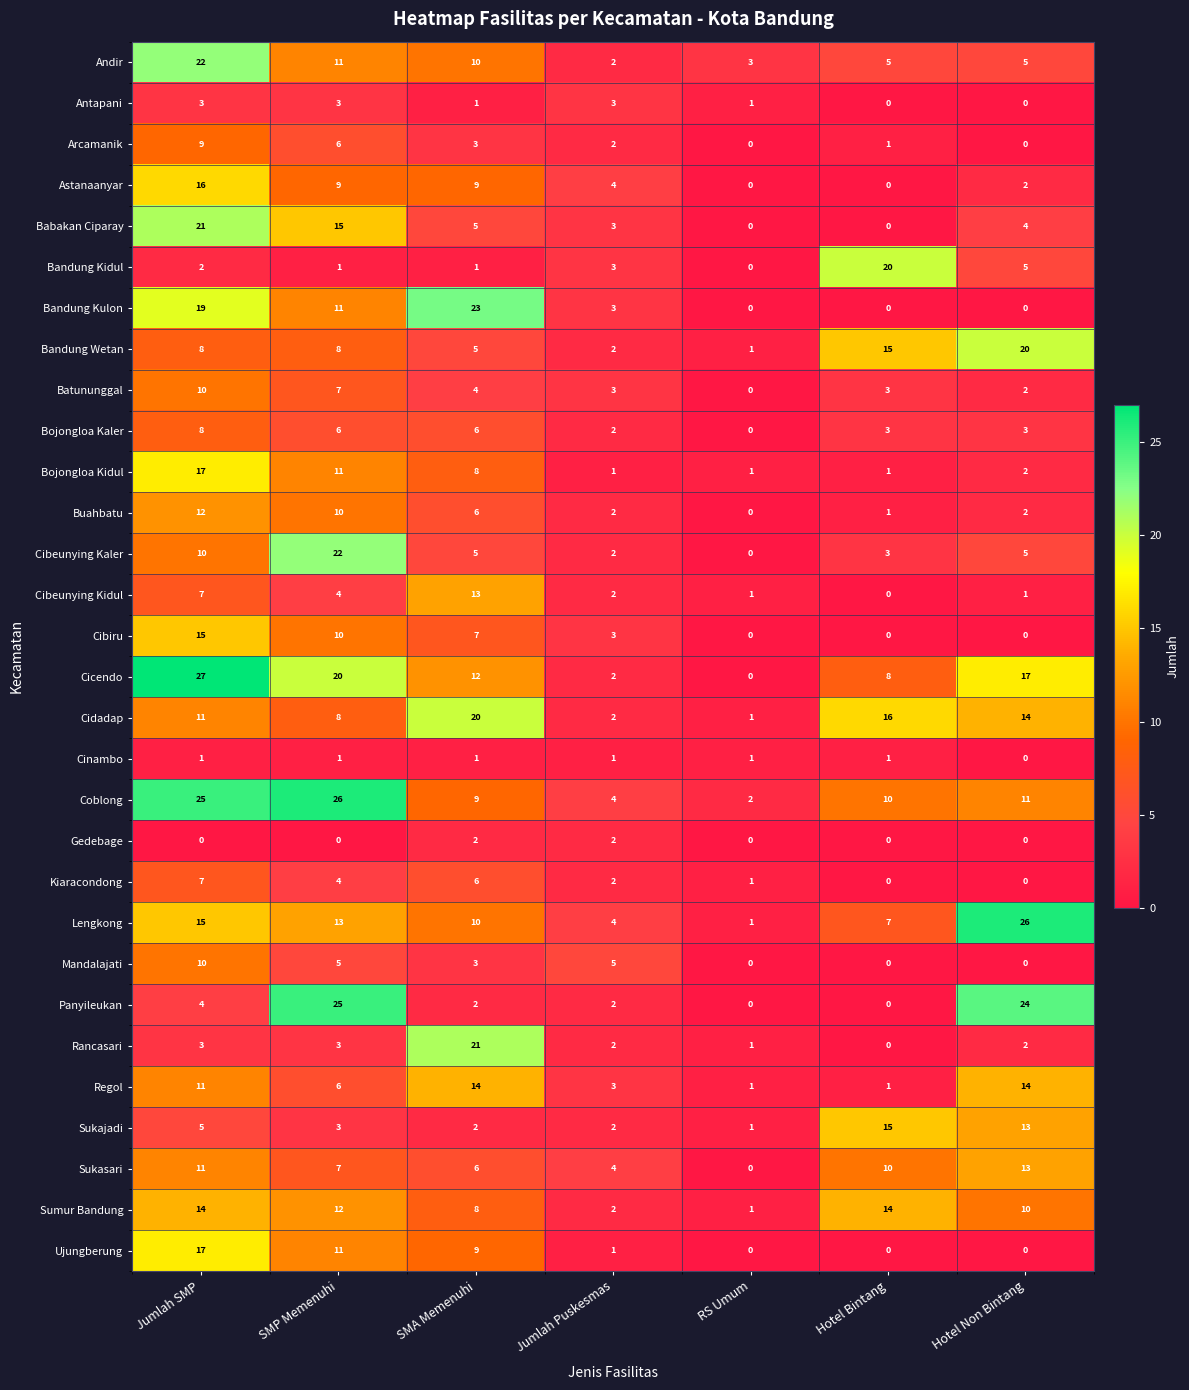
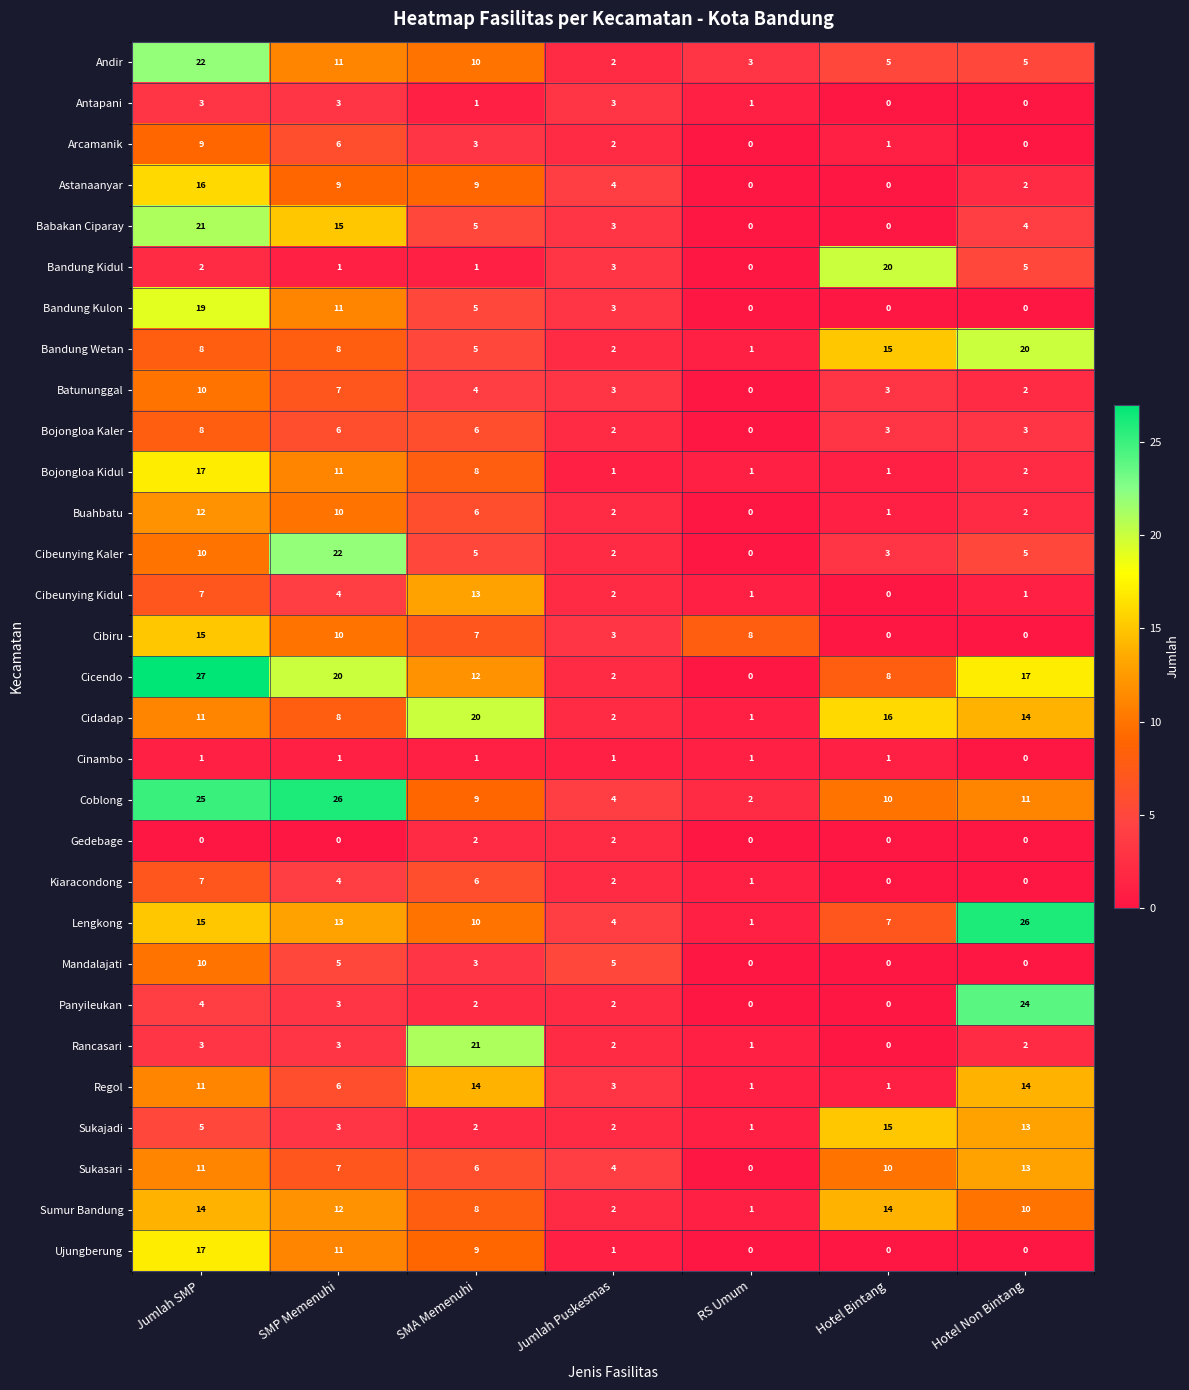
Bandung Kulon, SMA Memenuhi: 23 -> 5
Cibiru, RS Umum: 0 -> 8
Panyileukan, SMP Memenuhi: 25 -> 3
